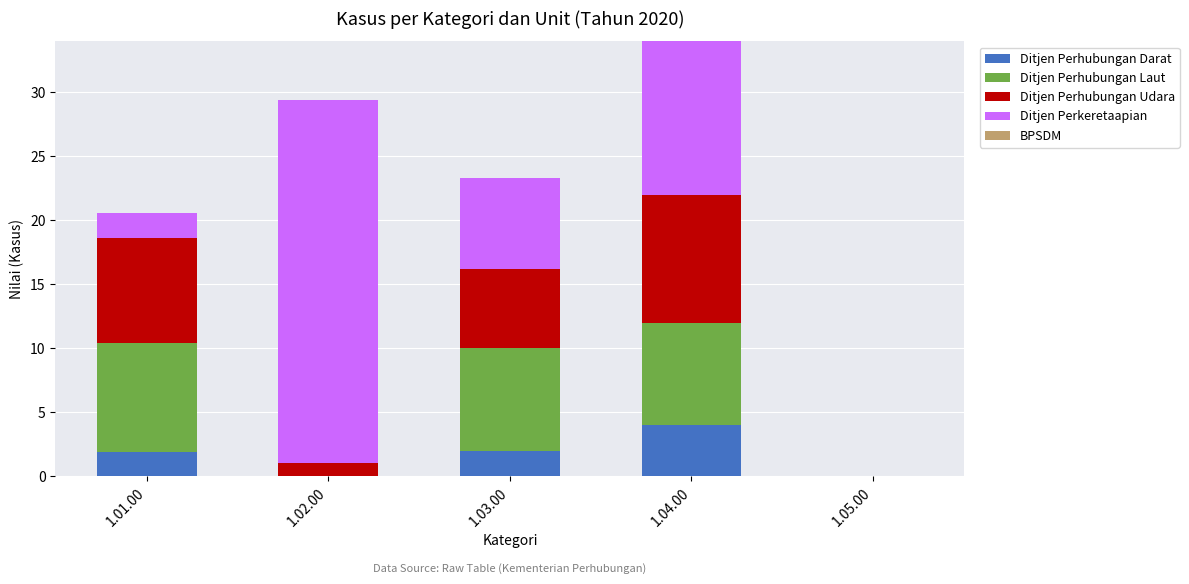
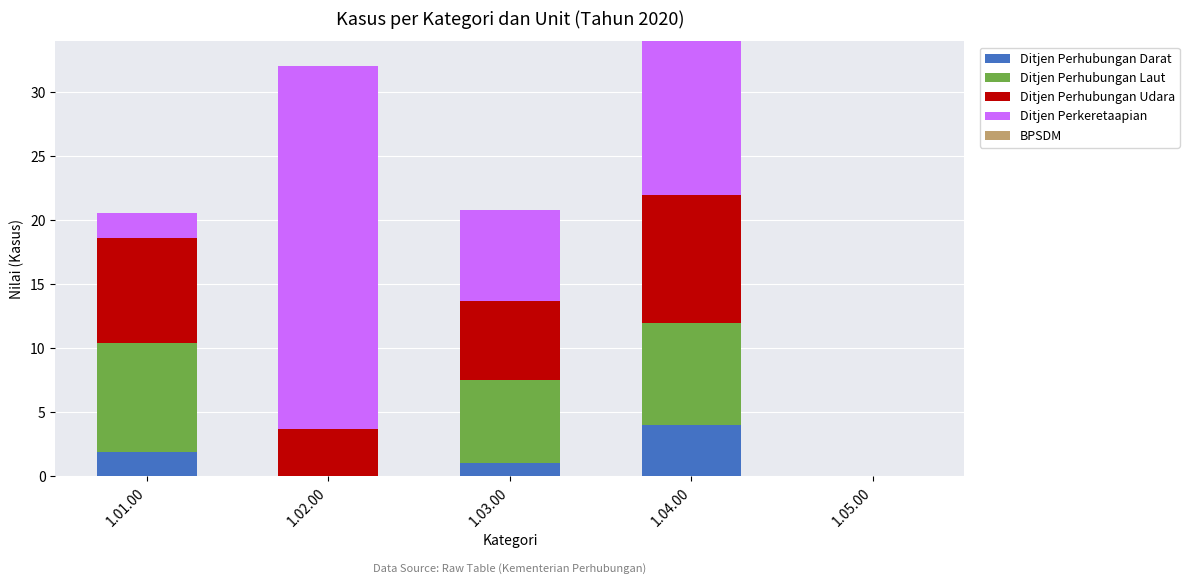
Ditjen Perhubungan Udara, 1.02.00: 1.0 -> 3.7
Ditjen Perhubungan Darat, 1.03.00: 2 -> 1
Ditjen Perhubungan Laut, 1.03.00: 8.0 -> 6.5
